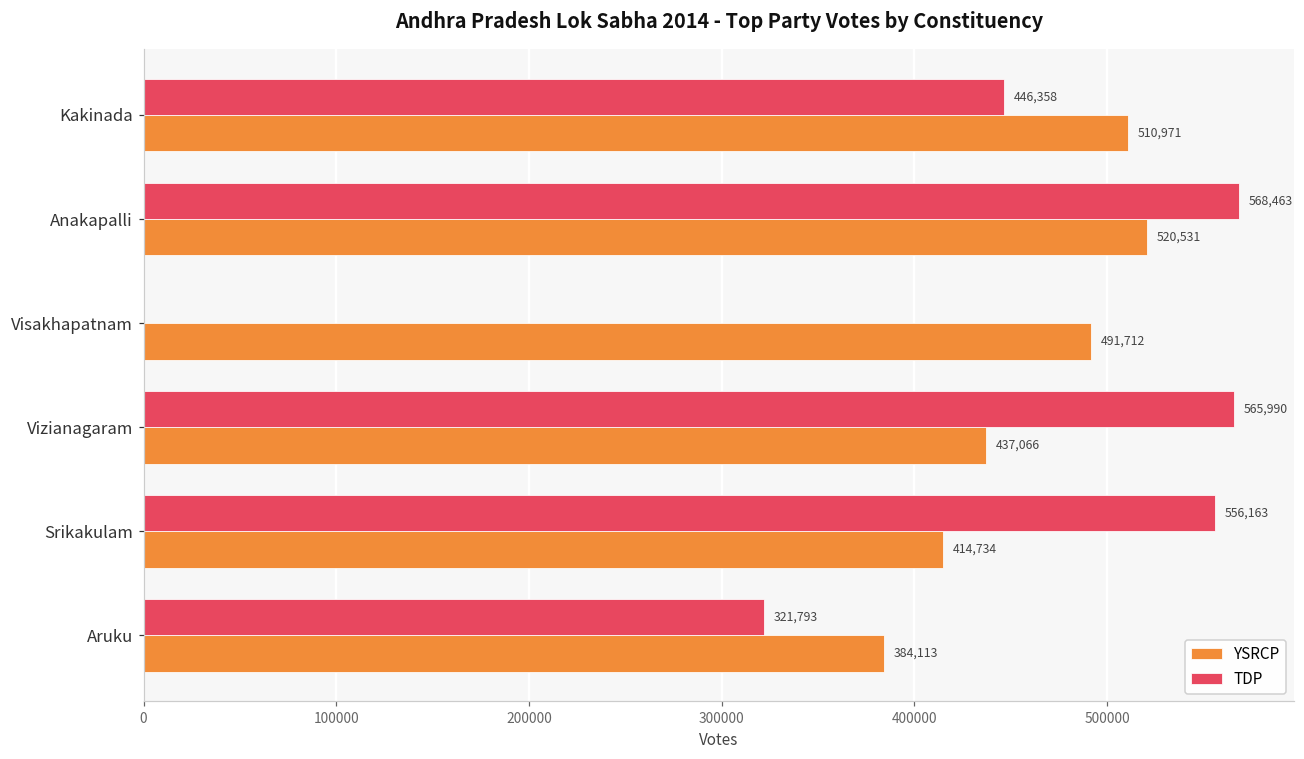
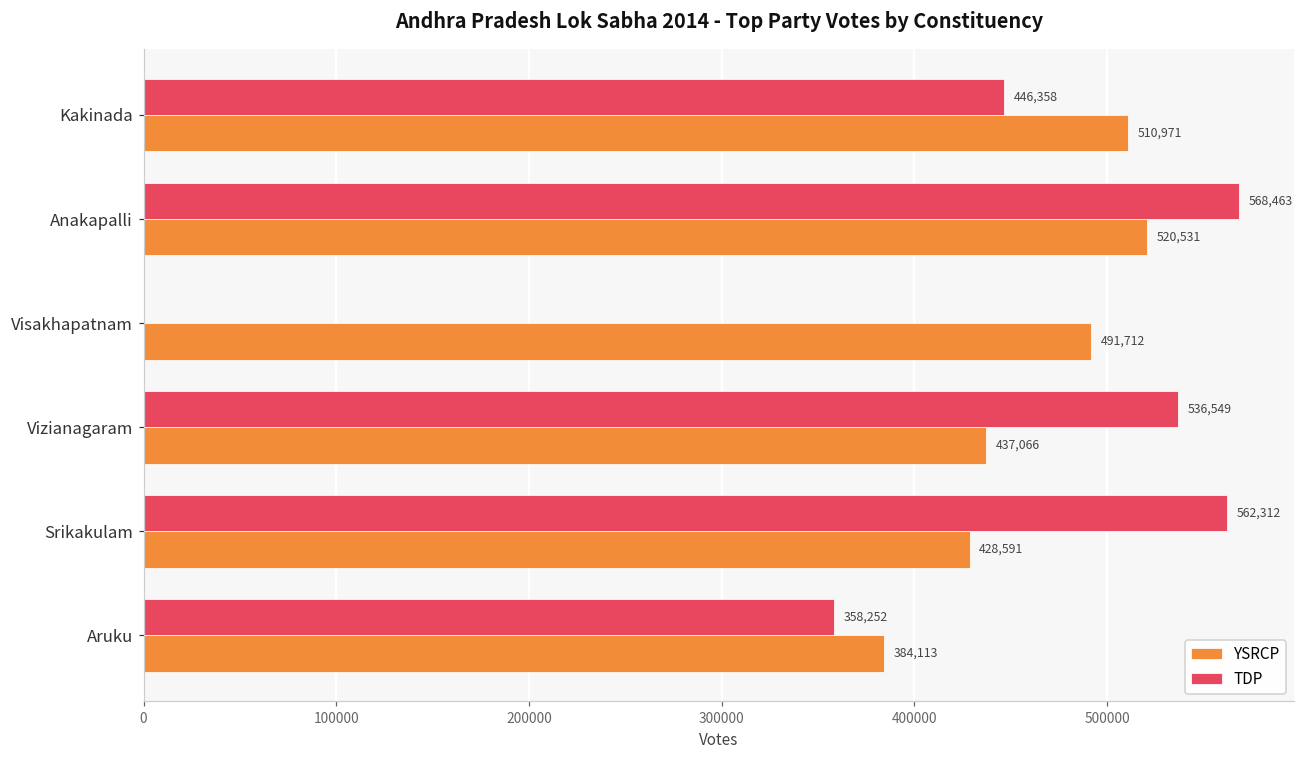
TDP, Vizianagaram: 565,990 -> 536,549
TDP, Srikakulam: 556,163 -> 562,312
YSRCP, Srikakulam: 414,734 -> 428,591
TDP, Aruku: 321,793 -> 358,252
